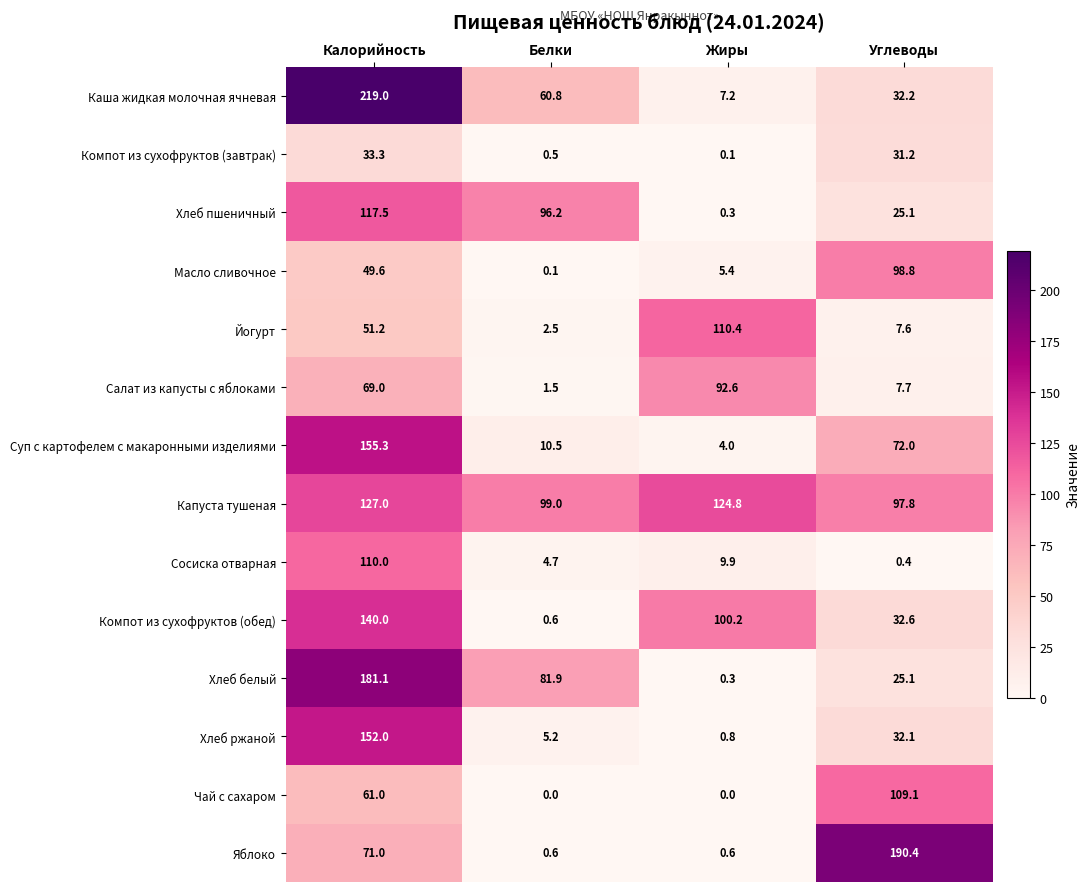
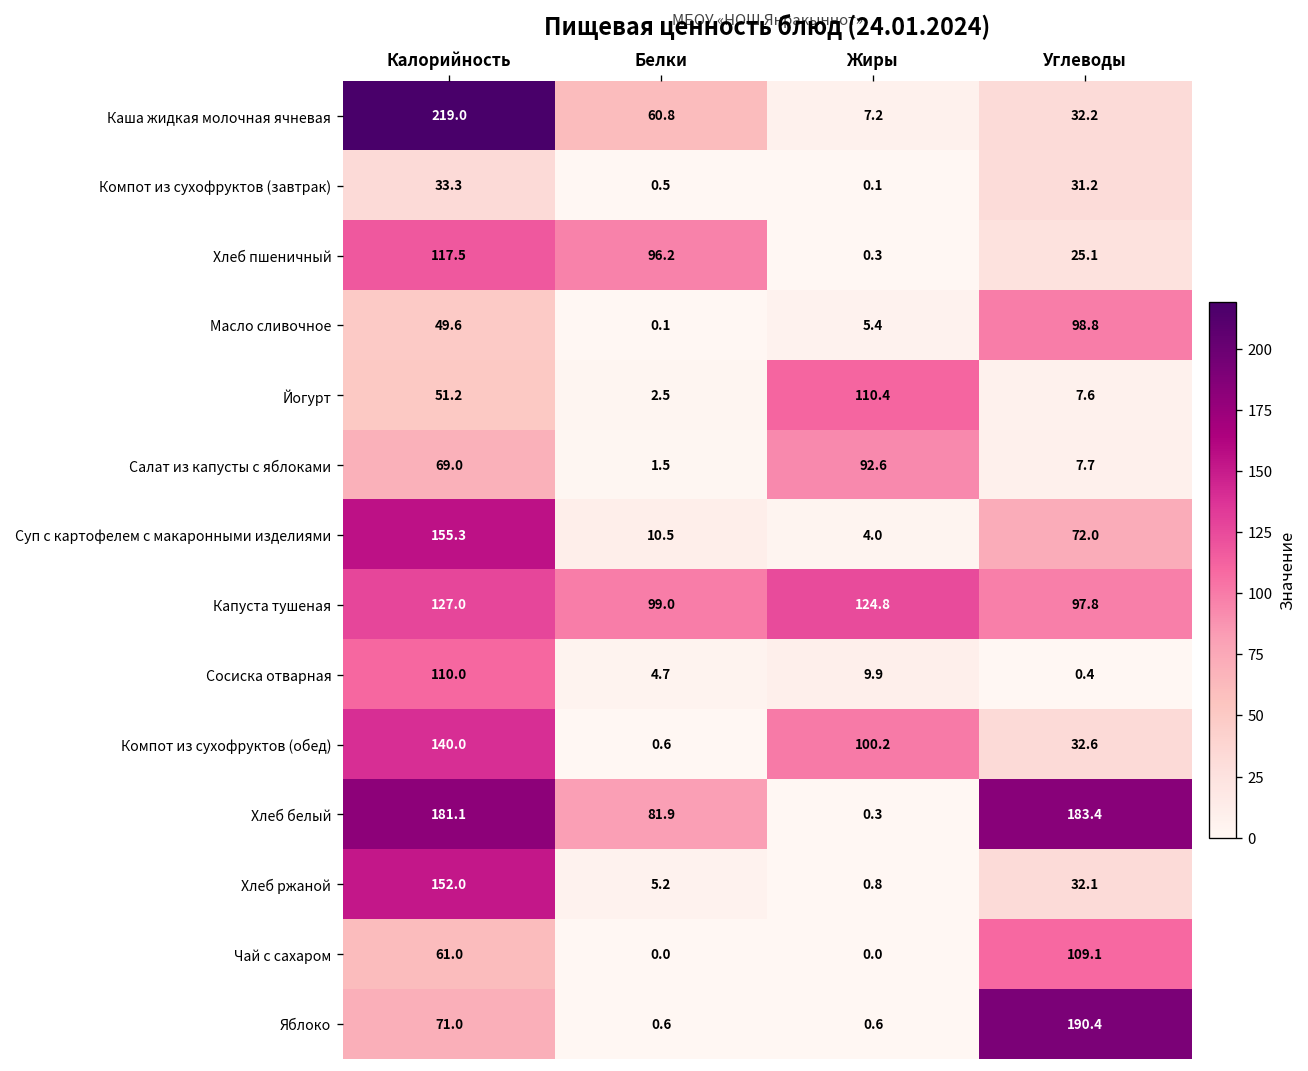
Хлеб белый, Углеводы: 25.1 -> 183.4
